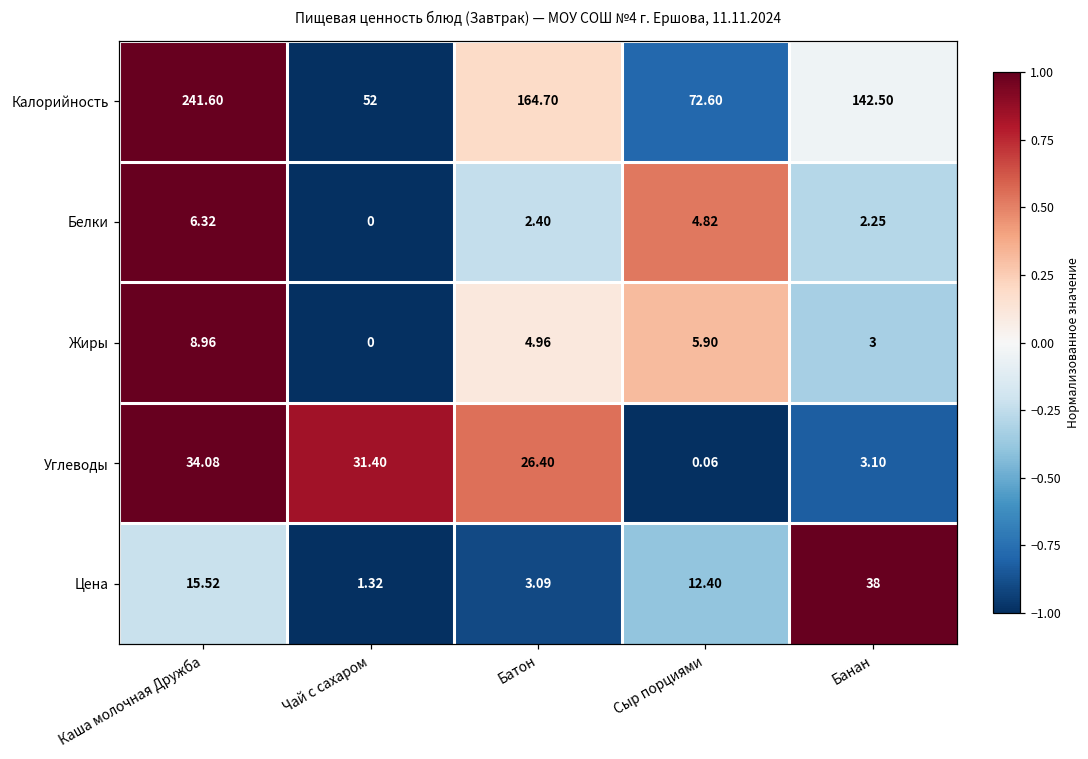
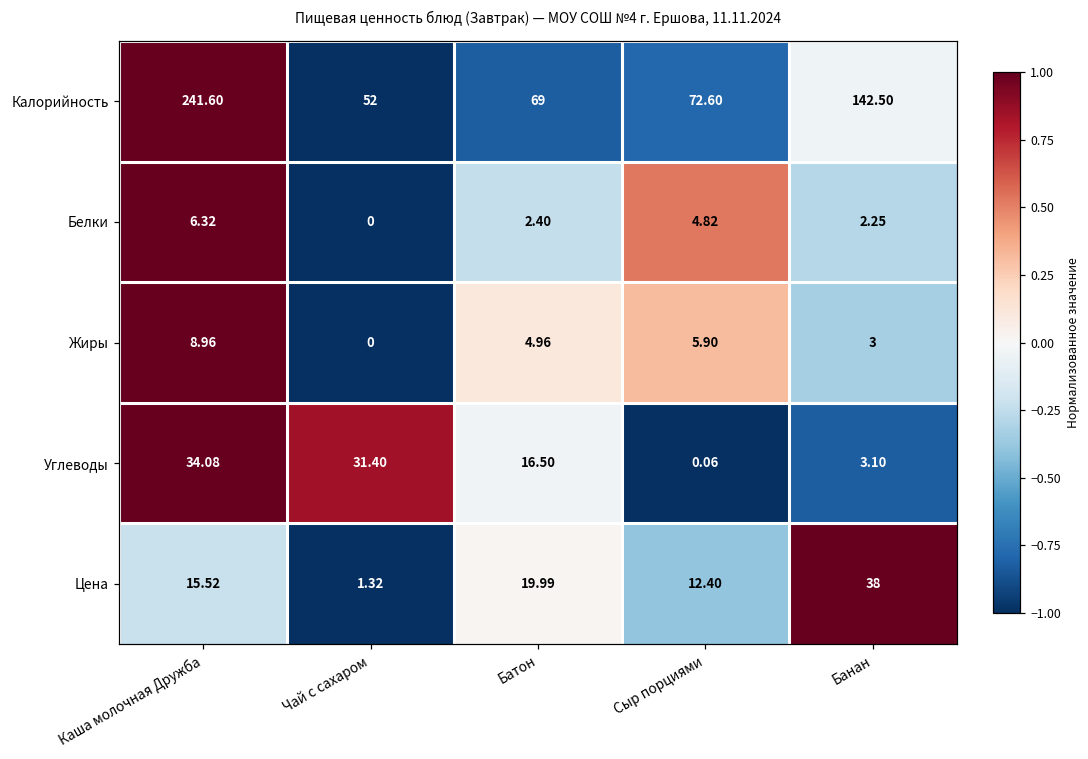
Калорийность, Батон: 164.70 -> 69
Углеводы, Батон: 26.40 -> 16.50
Цена, Батон: 3.09 -> 19.99
